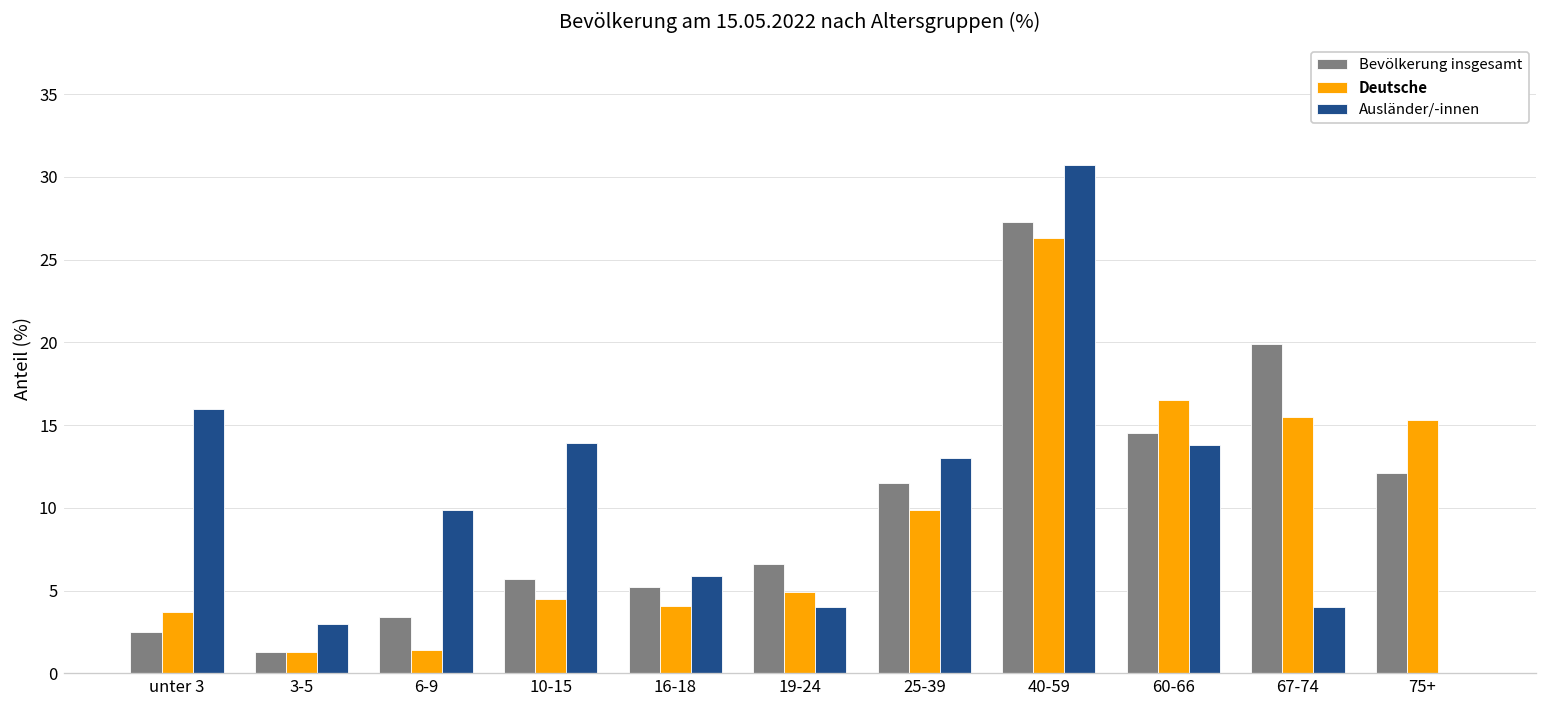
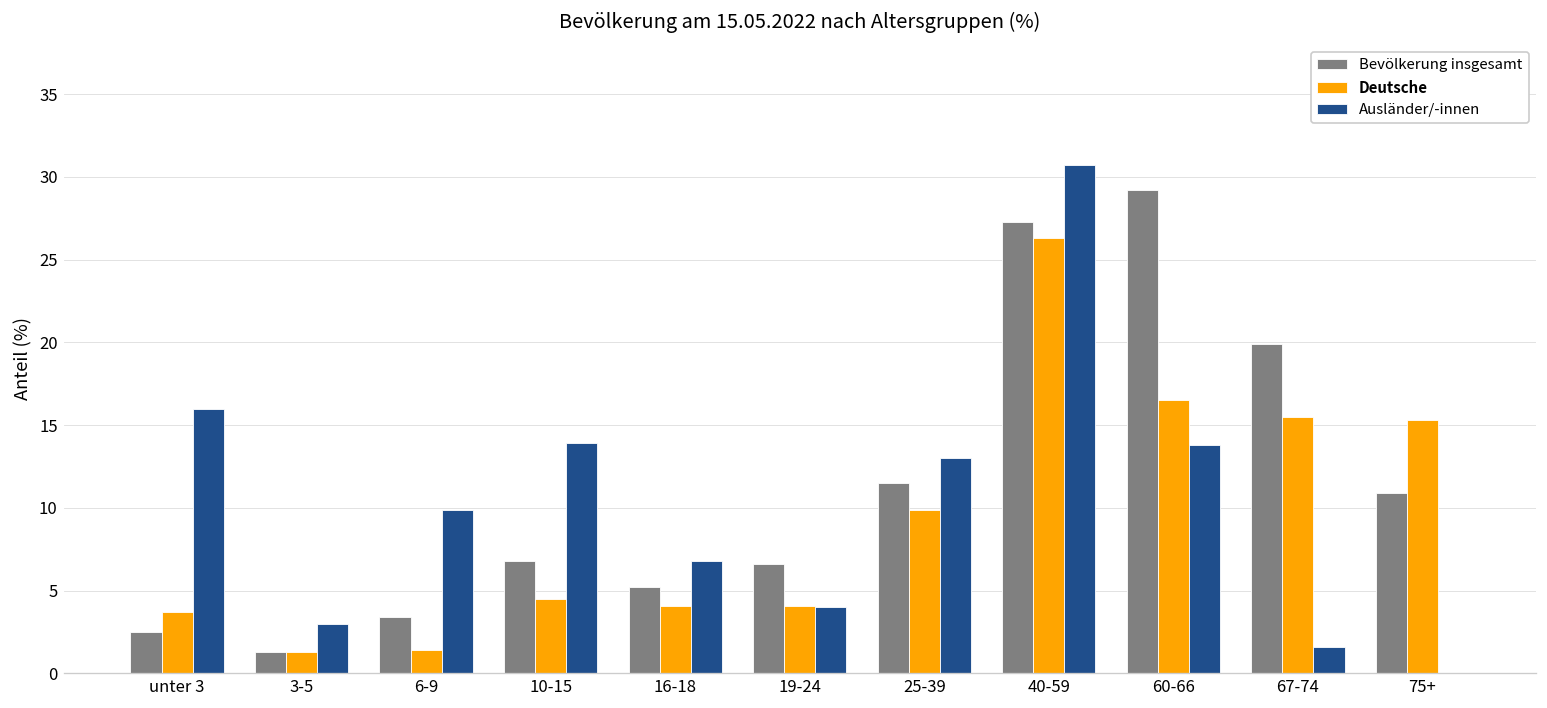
Bevölkerung insgesamt, 10-15: 5.7 -> 6.8
Ausländer/-innen, 16-18: 5.9 -> 6.8
Deutsche, 19-24: 4.9 -> 4.1
Bevölkerung insgesamt, 60-66: 14.5 -> 29.2
Ausländer/-innen, 67-74: 4.0 -> 1.6
Bevölkerung insgesamt, 75+: 12.1 -> 10.9
